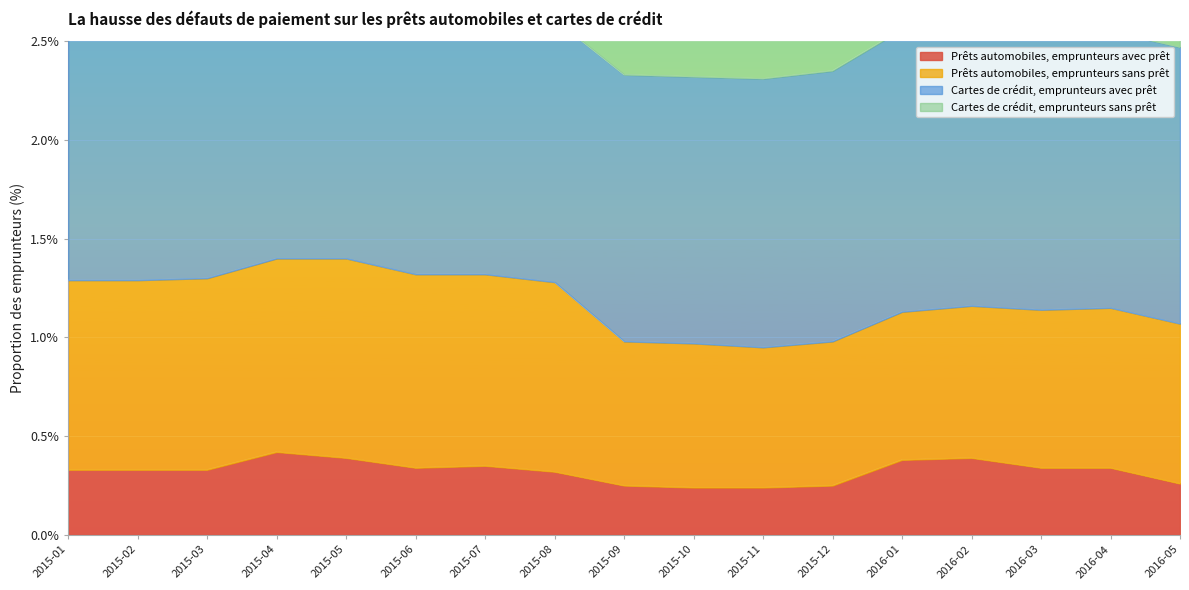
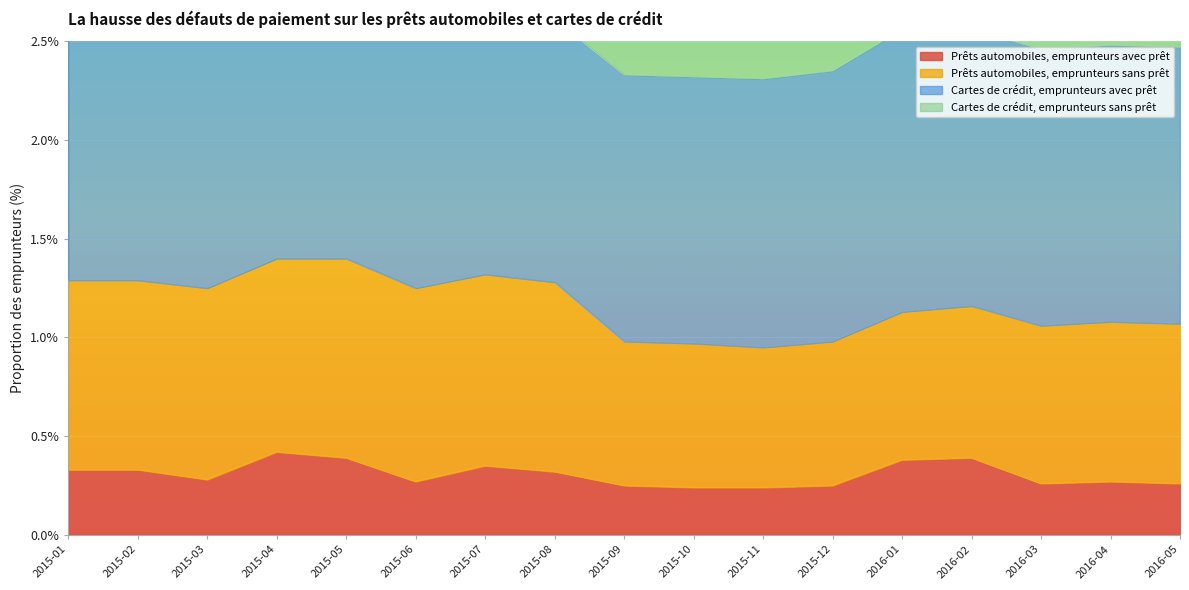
Prêts automobiles, emprunteurs avec prêt, 2015-03: 0.33% -> 0.28%
Prêts automobiles, emprunteurs avec prêt, 2015-06: 0.34% -> 0.27%
Prêts automobiles, emprunteurs avec prêt, 2016-03: 0.34% -> 0.26%
Prêts automobiles, emprunteurs avec prêt, 2016-04: 0.34% -> 0.27%
